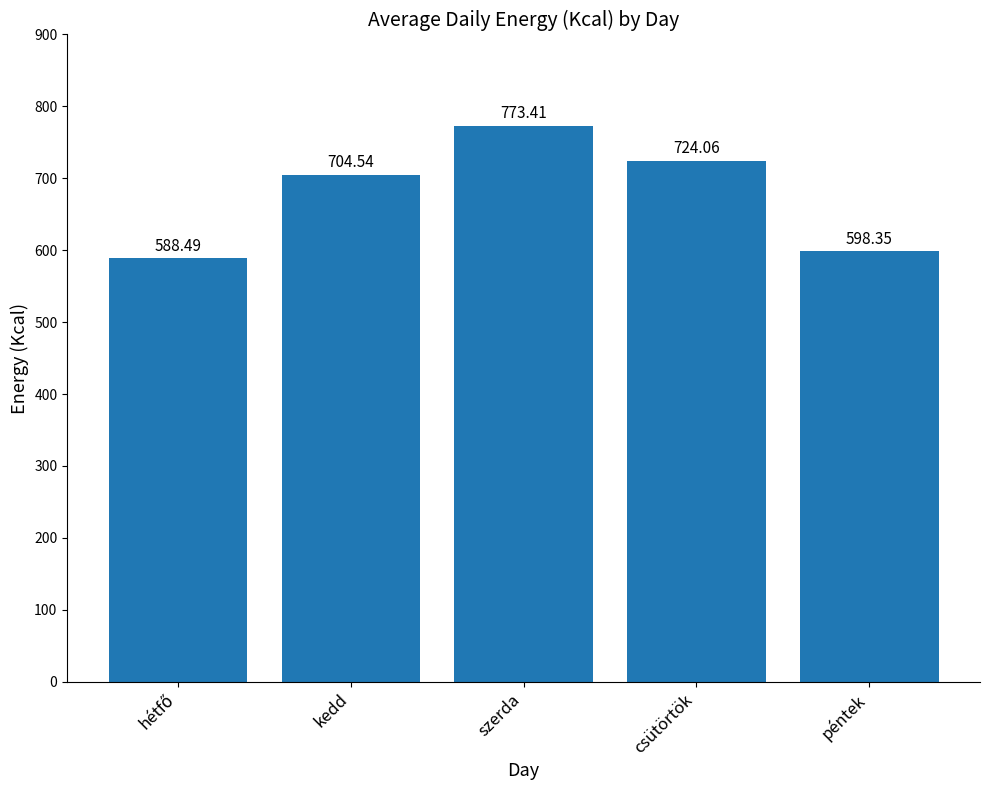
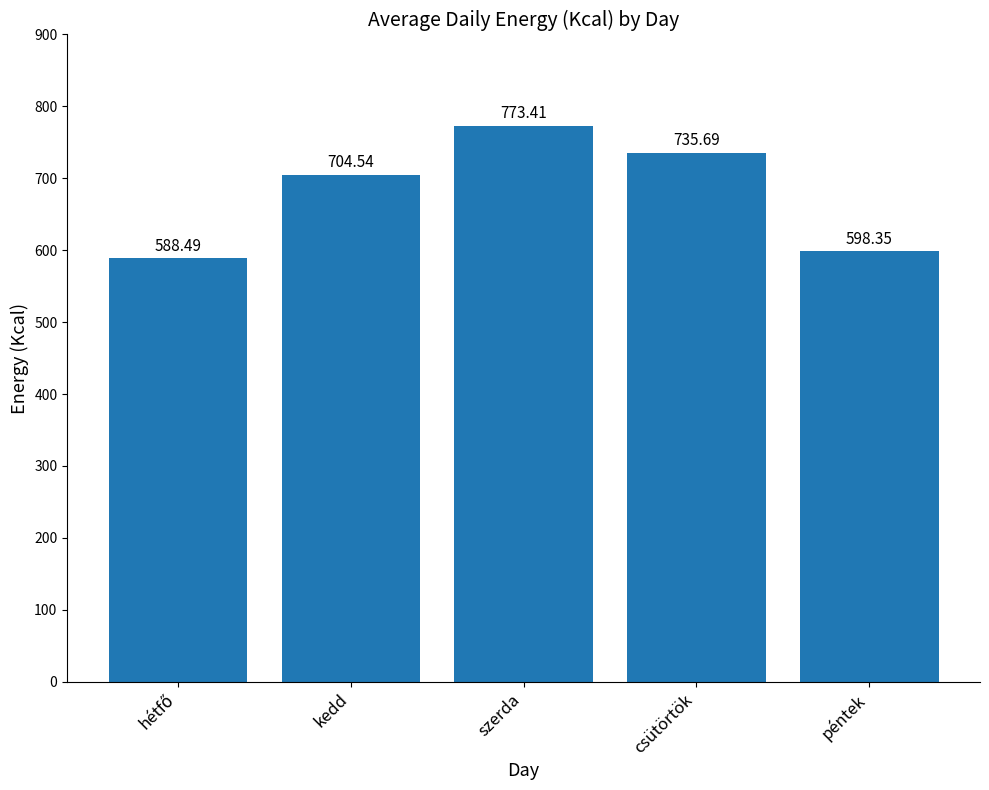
csütörtök: 724.06 -> 735.69
